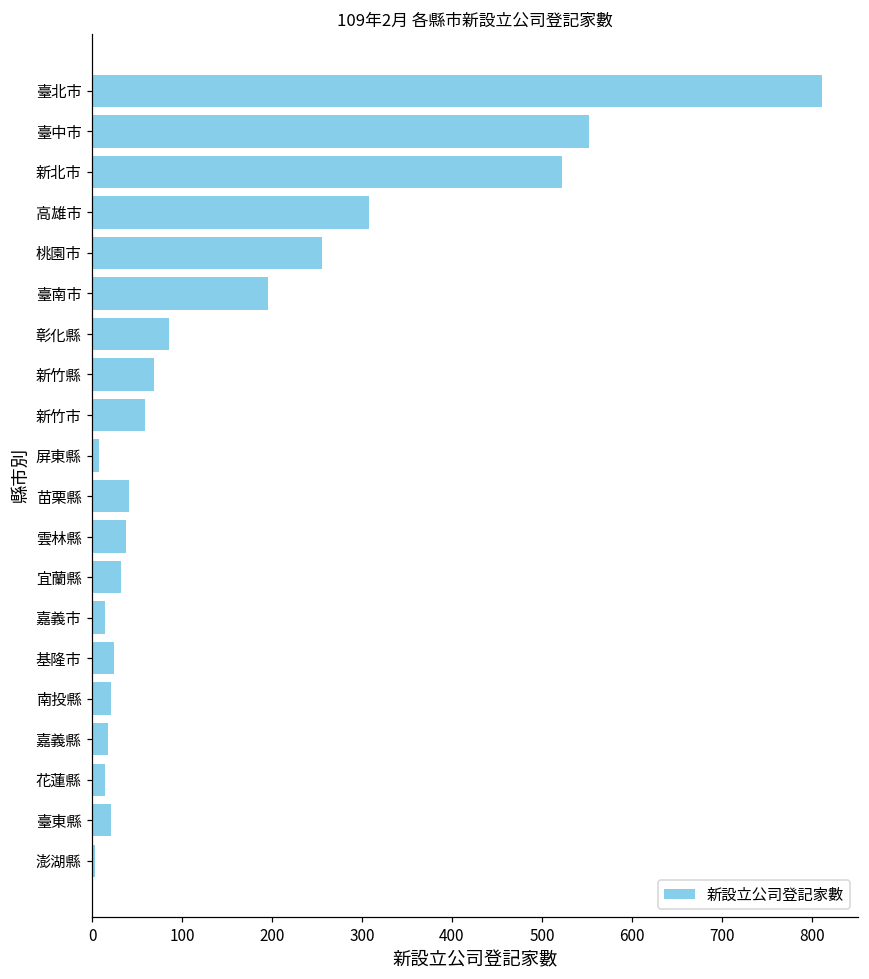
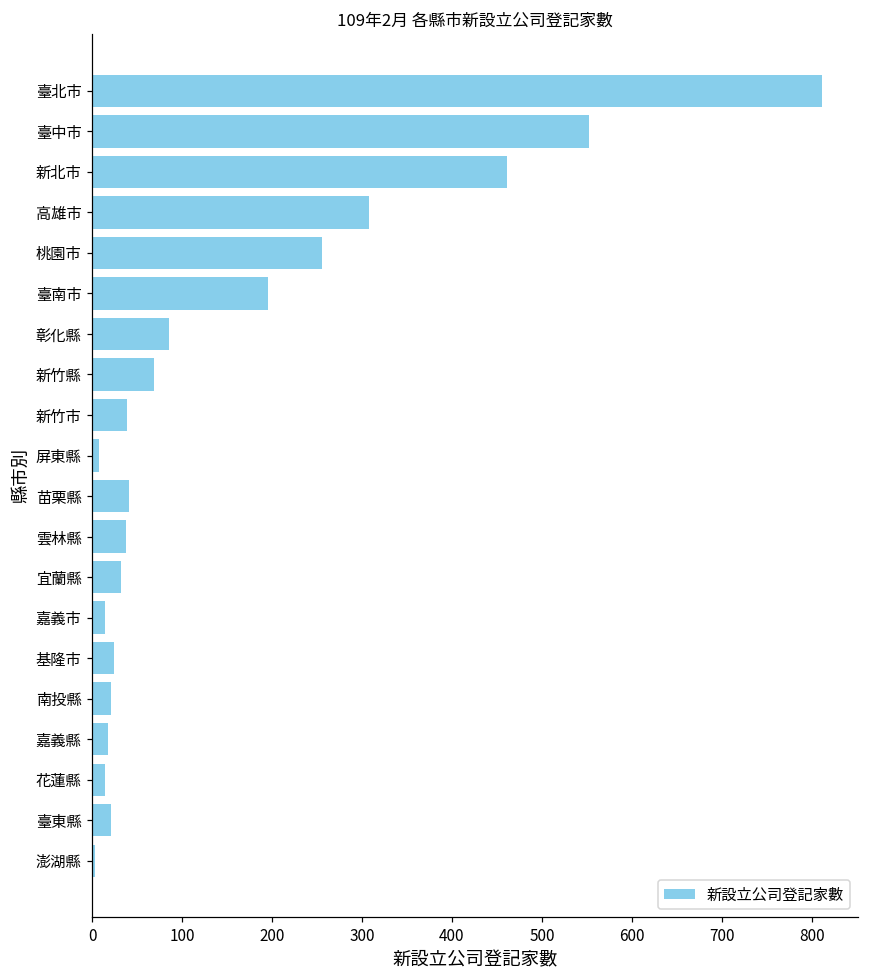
新北市: 520 -> 460
新竹市: 60 -> 40
